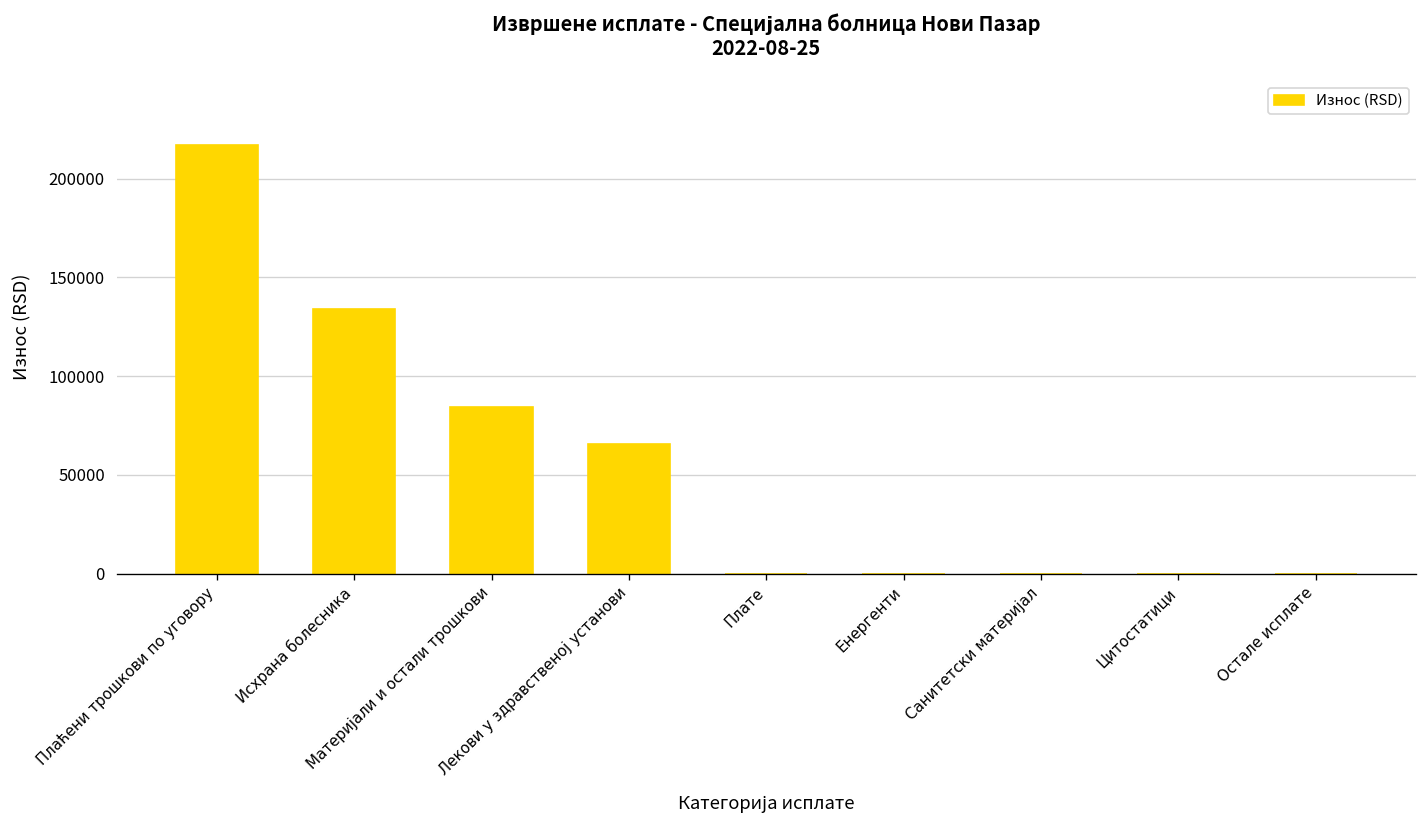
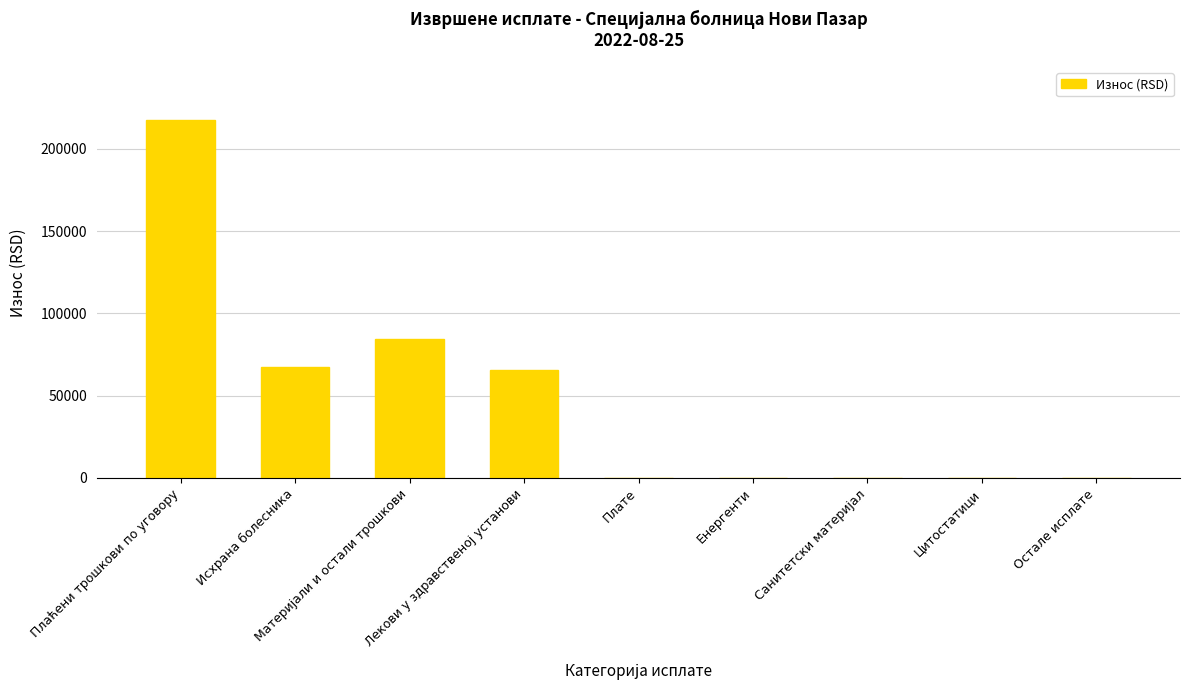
Исхрана болесника: 134000 -> 67000
